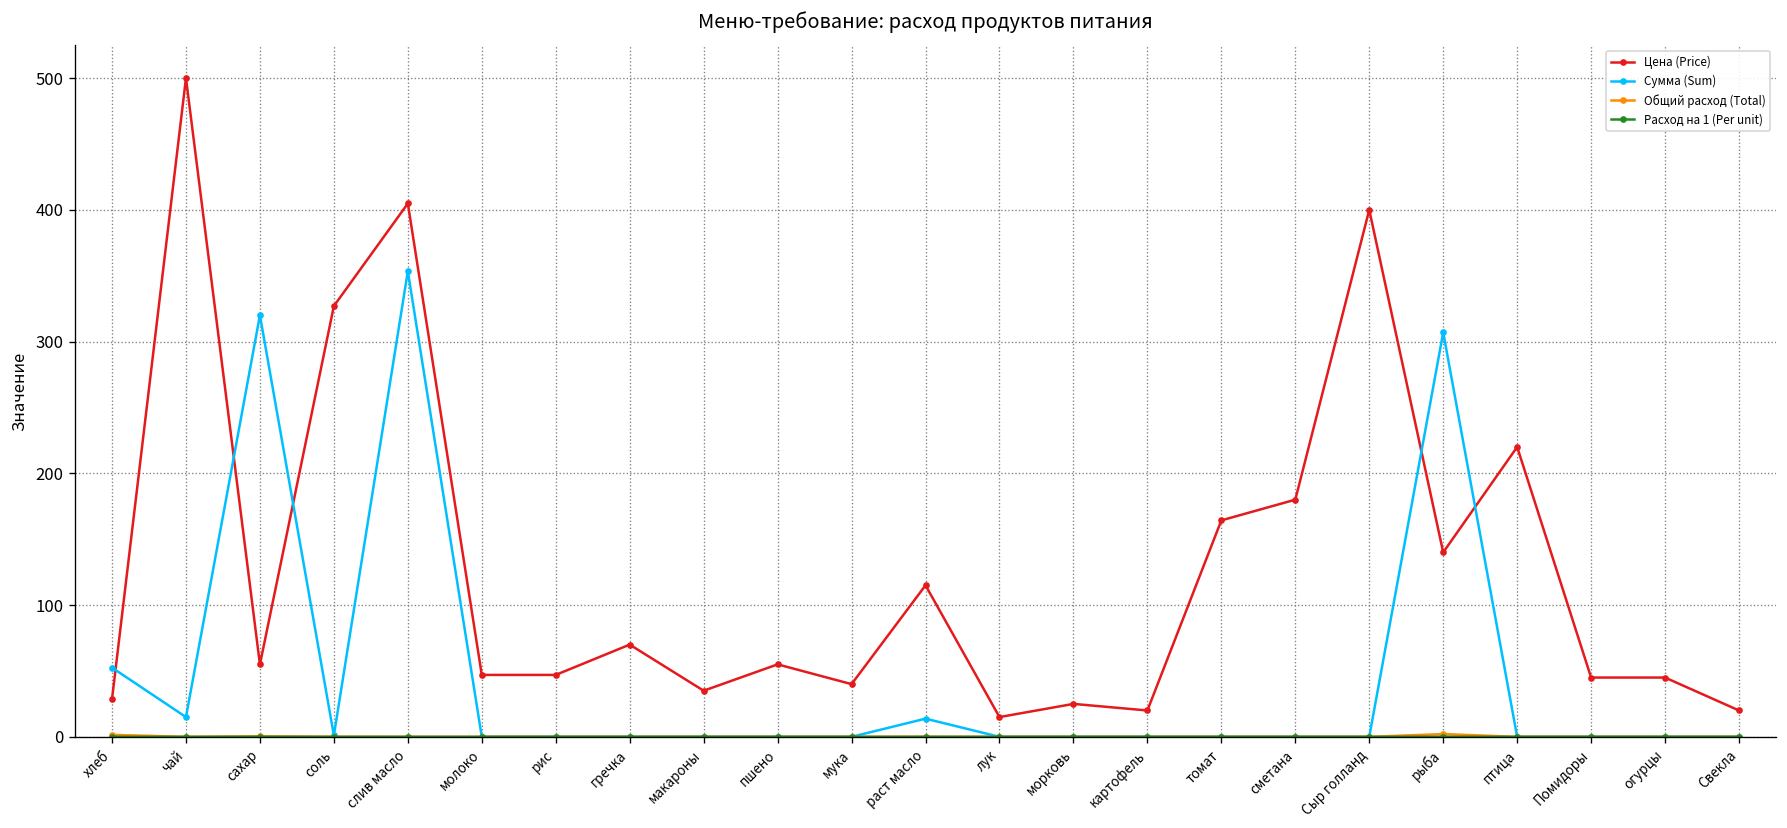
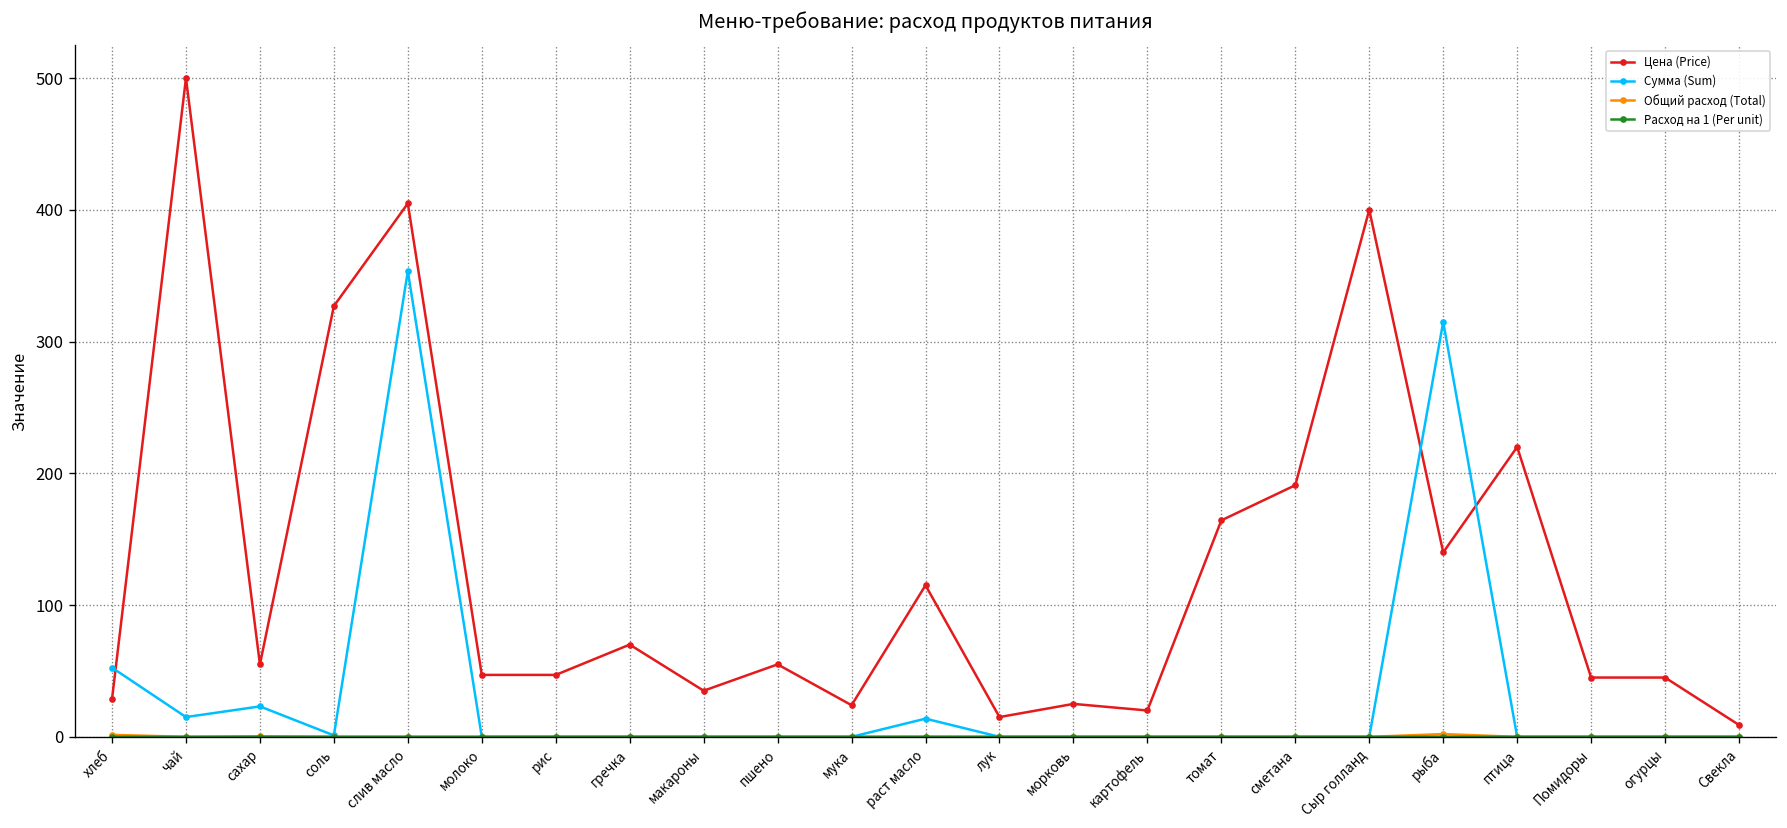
Сумма (Sum), сахар: 320 -> 23
Цена (Price), мука: 40 -> 24
Цена (Price), сметана: 180 -> 191
Сумма (Sum), рыба: 307 -> 315
Цена (Price), Свекла: 20 -> 9
